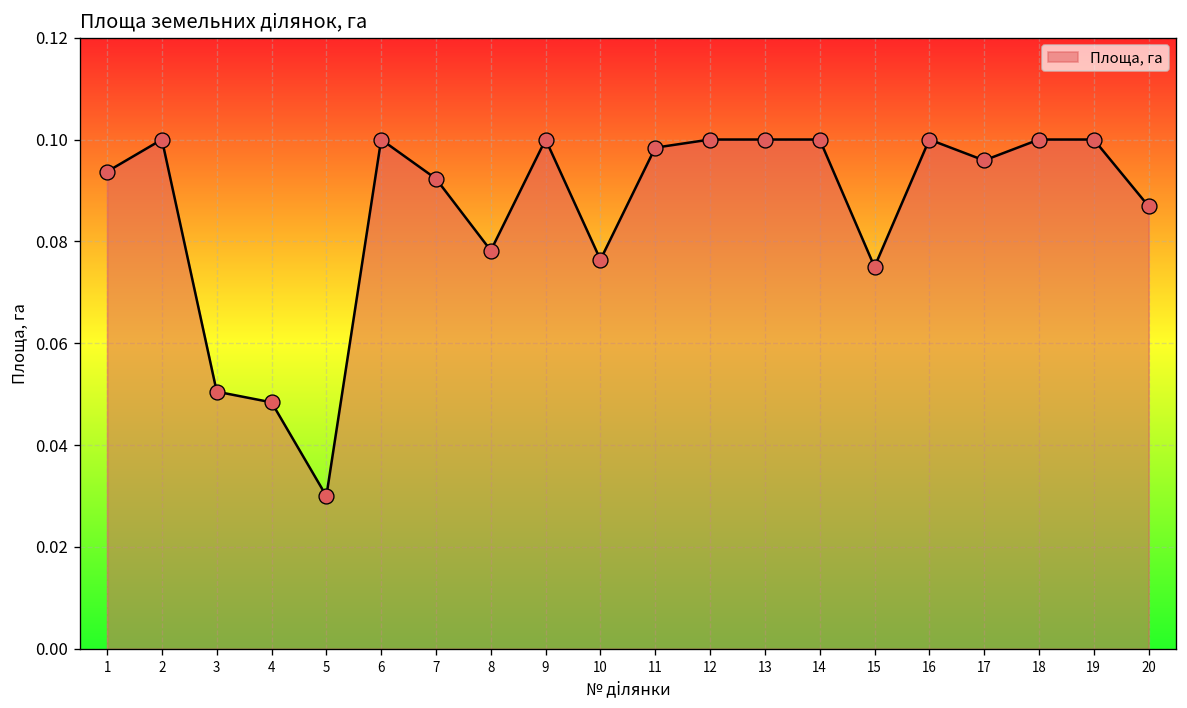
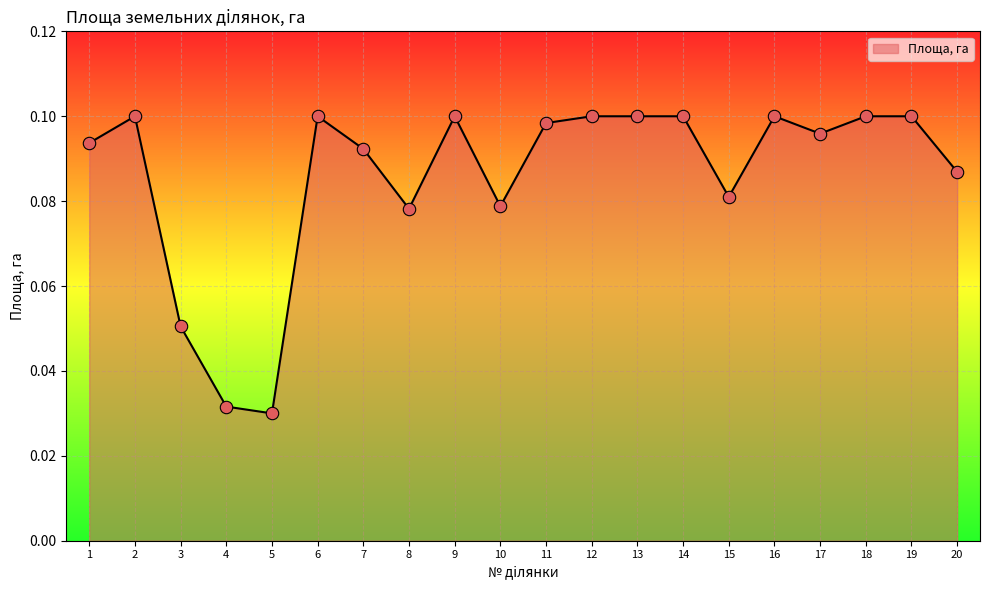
4: 0.048 -> 0.032
10: 0.076 -> 0.079
15: 0.075 -> 0.081
